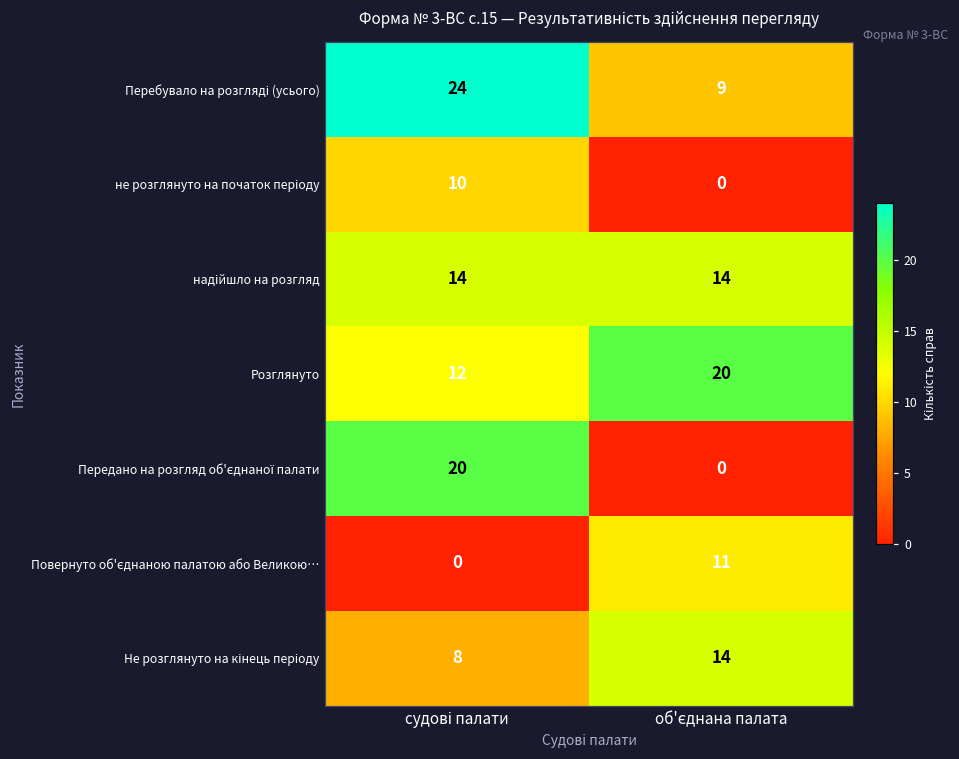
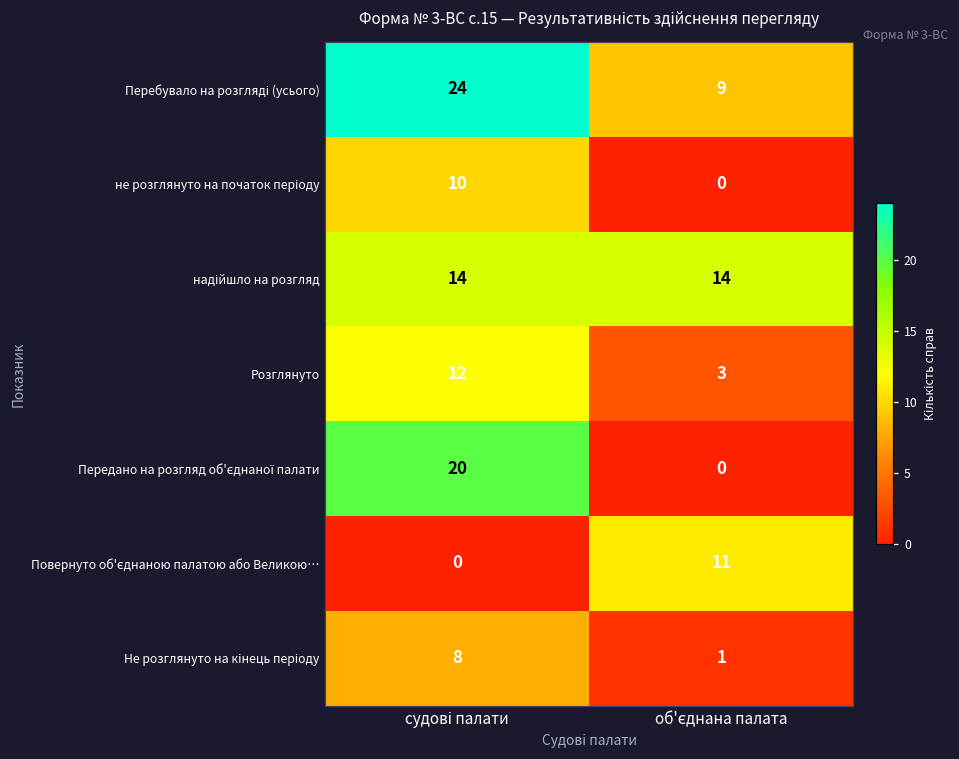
Розглянуто, об'єднана палата: 20 -> 3
Не розглянуто на кінець періоду, об'єднана палата: 14 -> 1
